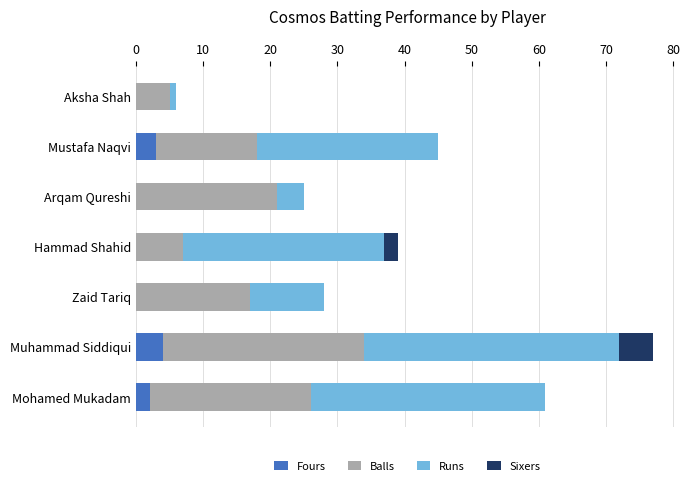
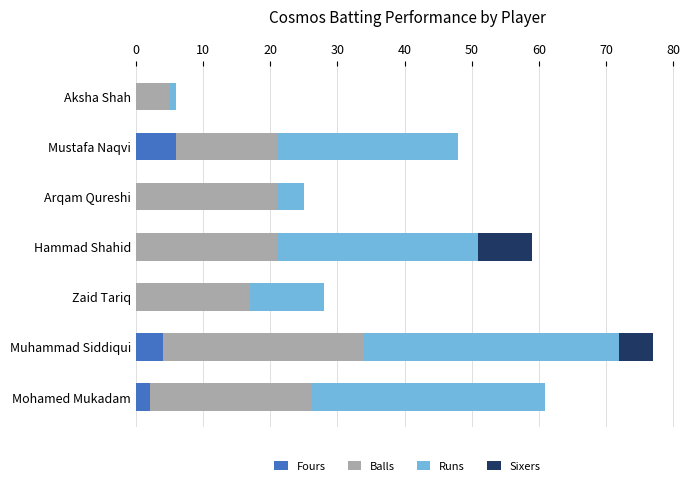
Fours, Mustafa Naqvi: 3 -> 6
Balls, Hammad Shahid: 7 -> 21
Sixers, Hammad Shahid: 2 -> 8
